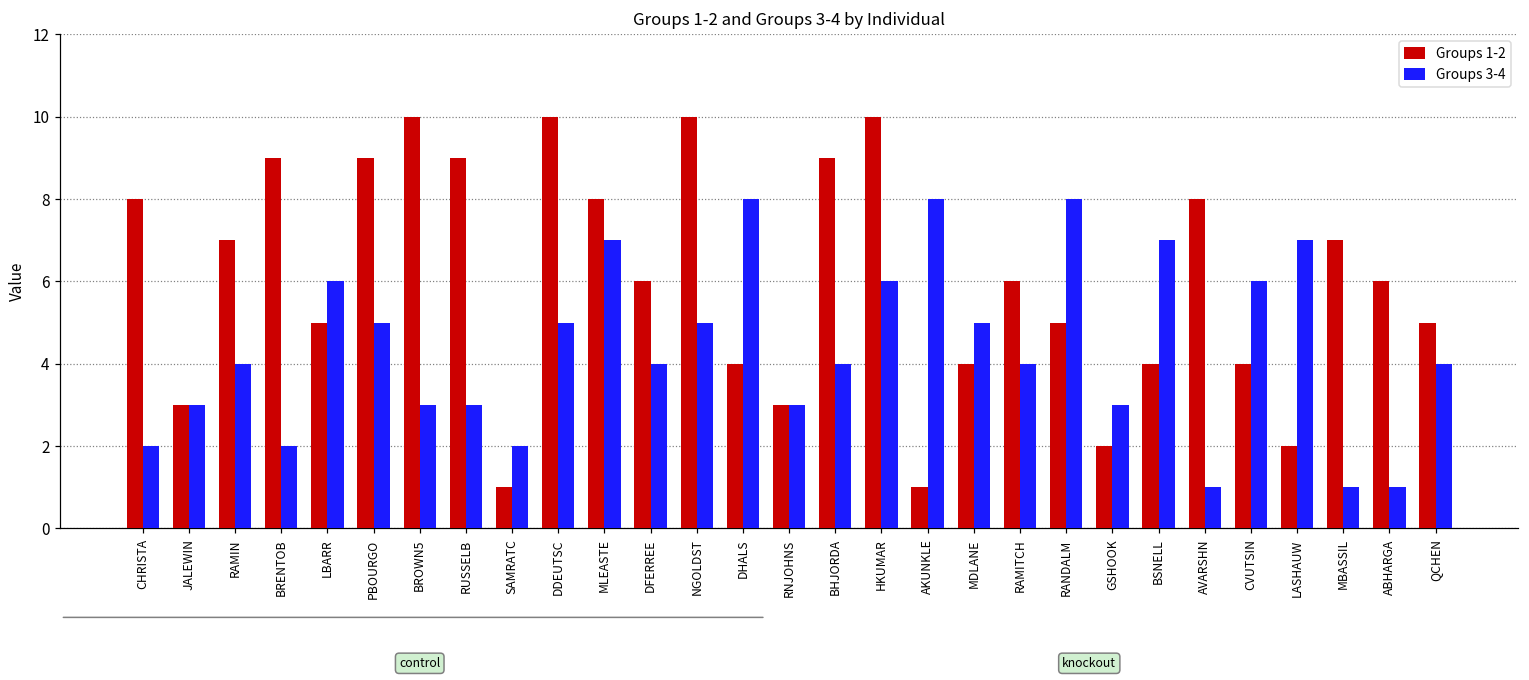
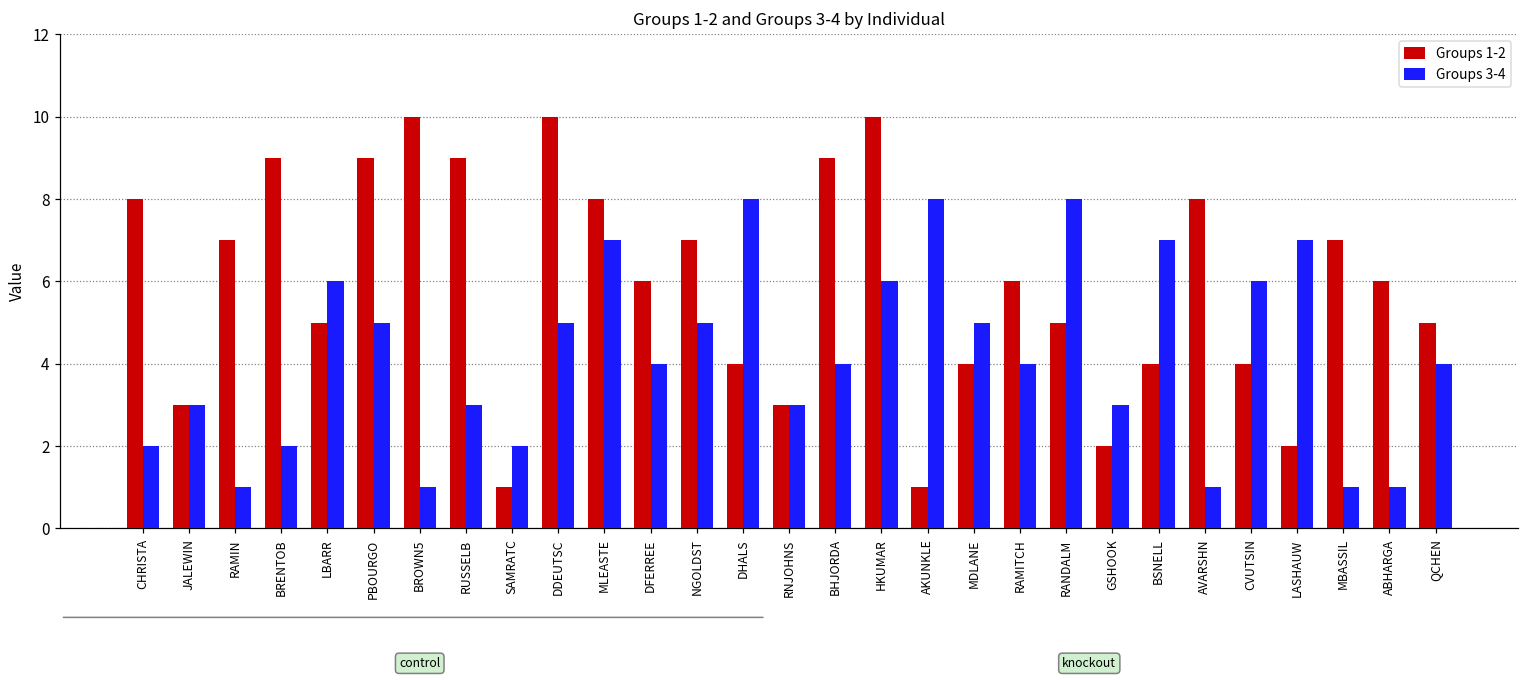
Groups 3-4, RAMIN: 4 -> 1
Groups 3-4, BROWN5: 3 -> 1
Groups 1-2, NGOLDST: 10 -> 7
